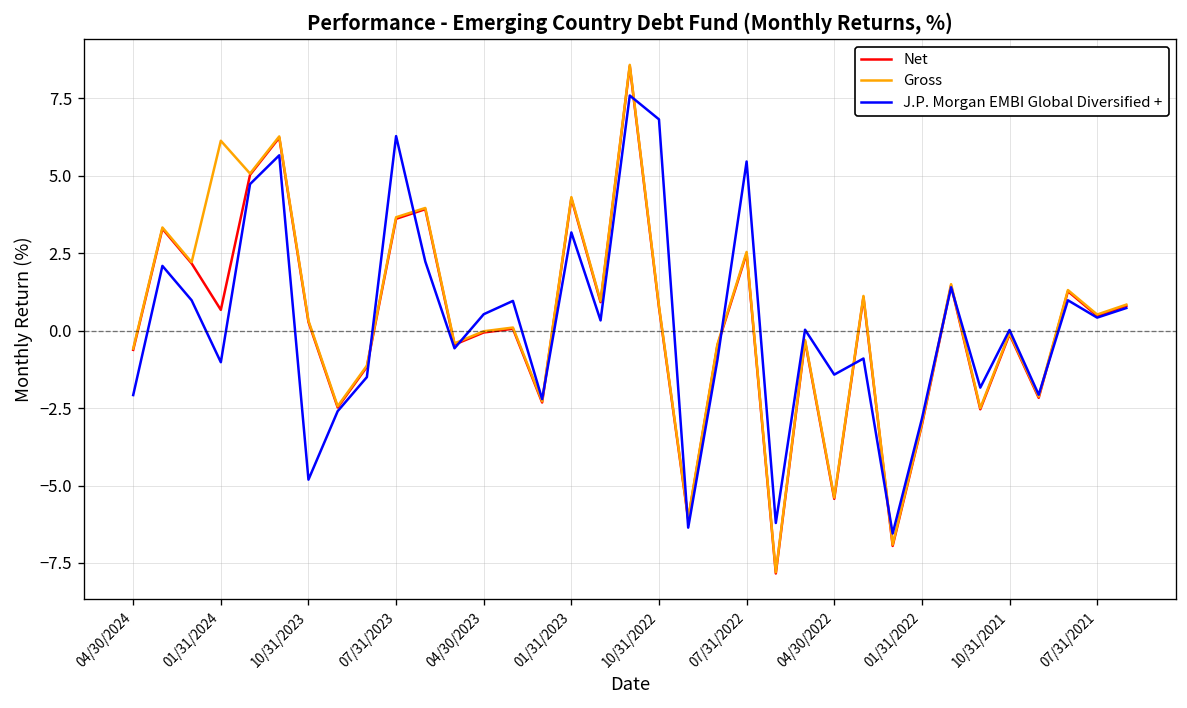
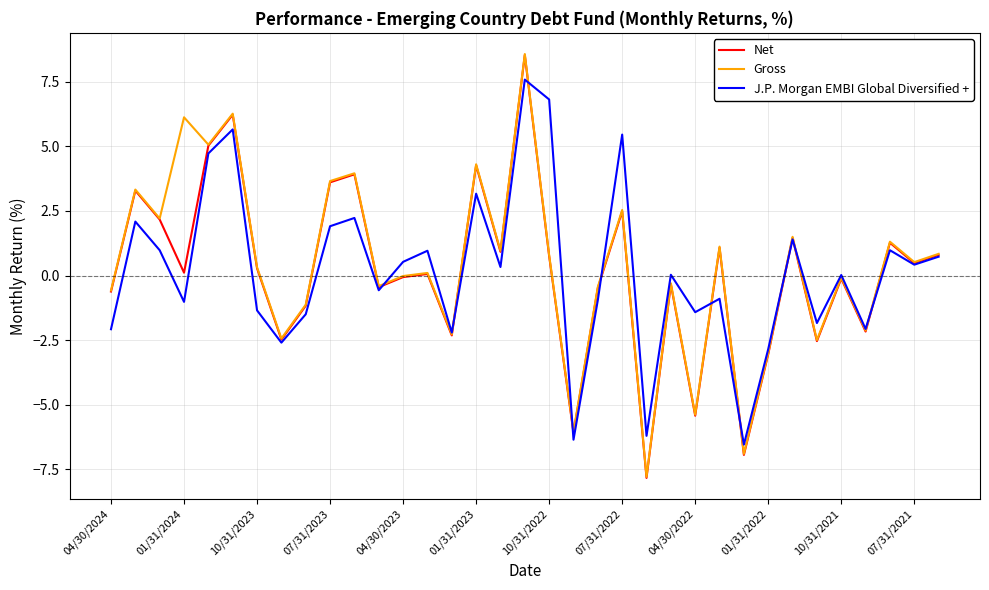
Net, 01/31/2024: 0.7 -> 0.1
J.P. Morgan EMBI Global Diversified +, 10/31/2023: -4.8 -> -1.4
J.P. Morgan EMBI Global Diversified +, 07/31/2023: 6.3 -> 1.9
